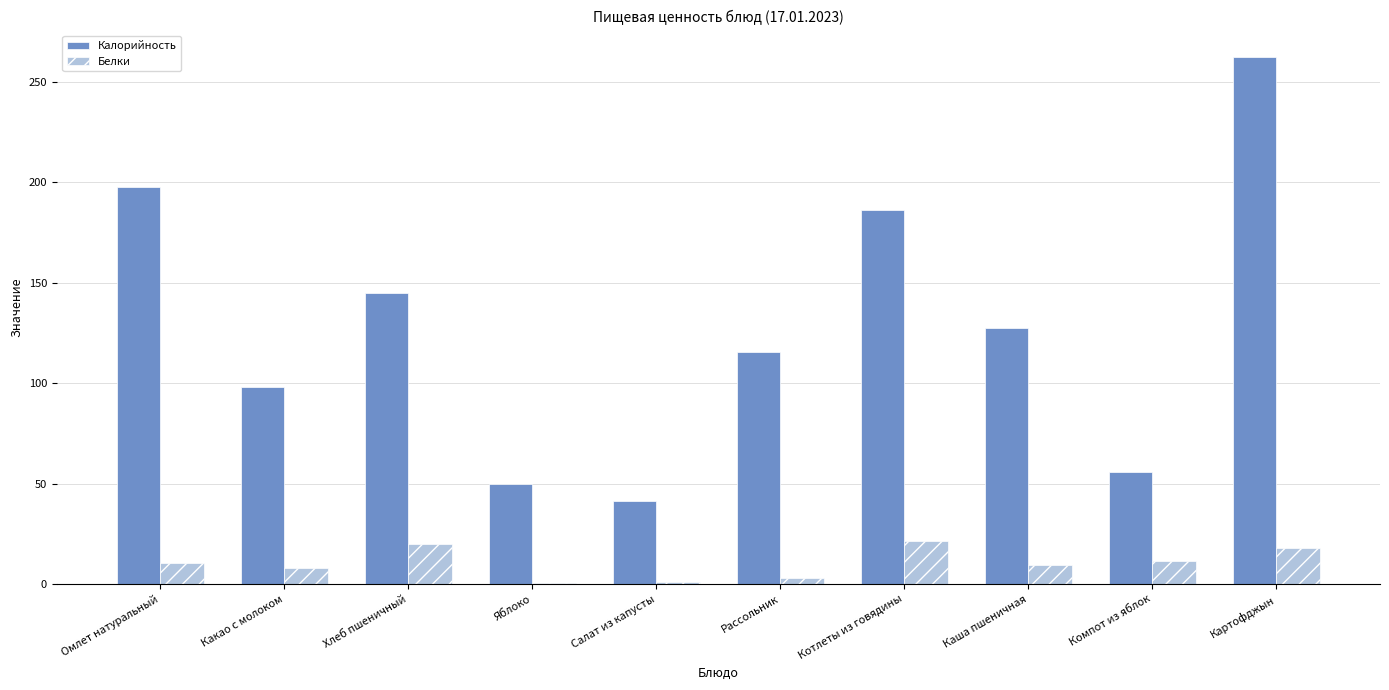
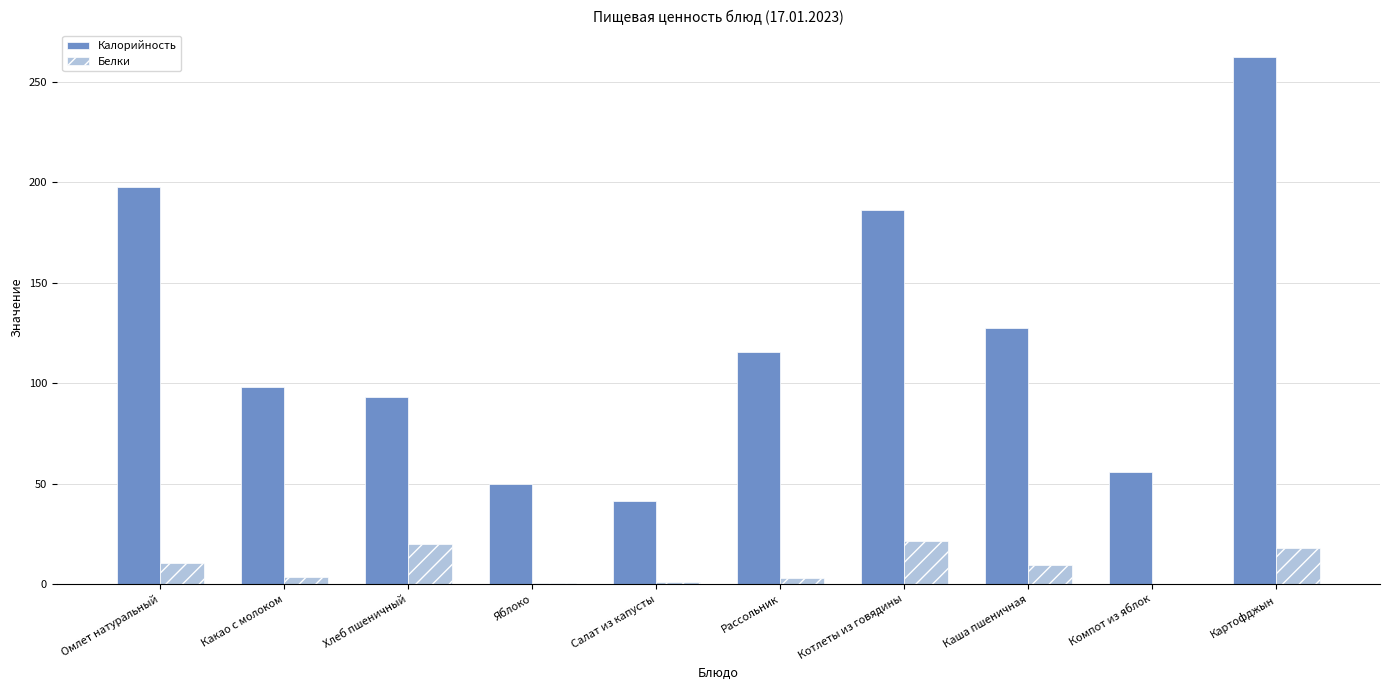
Белки, Какао с молоком: 8 -> 3
Калорийность, Хлеб пшеничный: 145 -> 93
Белки, Компот из яблок: 12 -> 0
